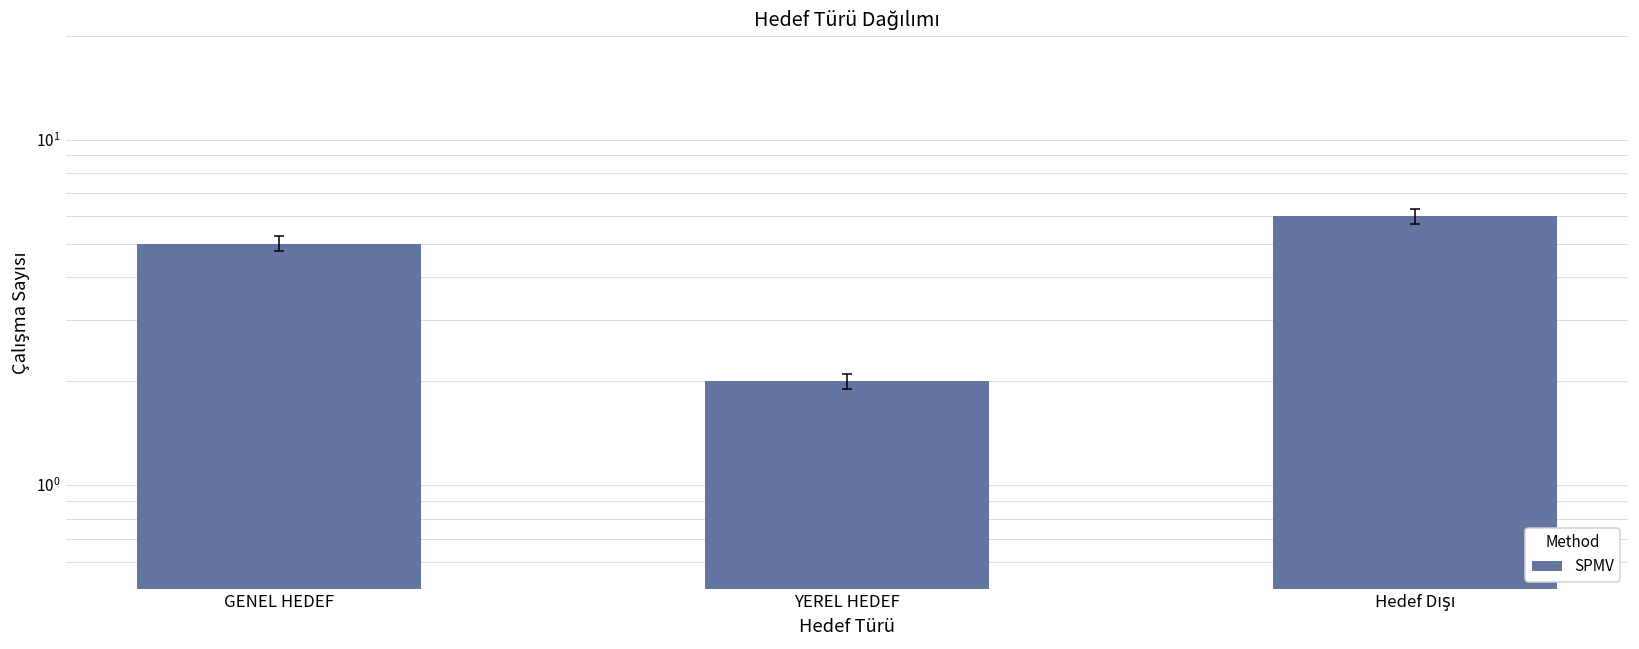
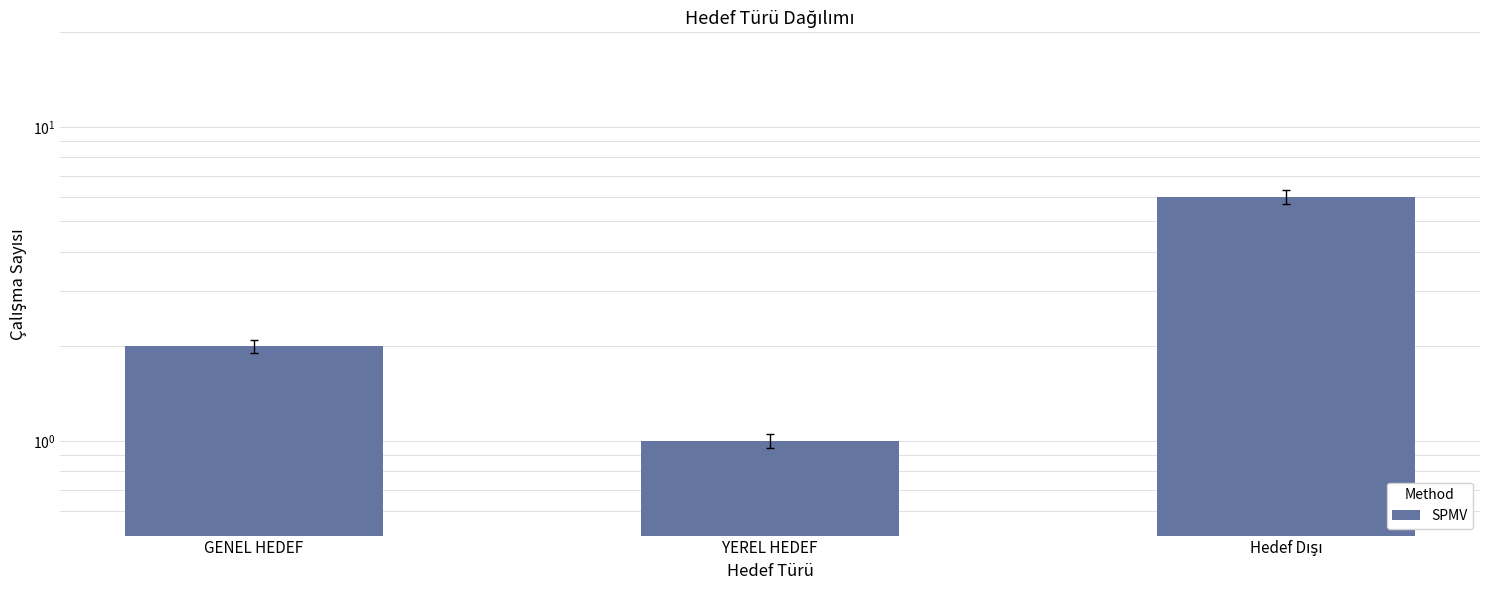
SPMV, GENEL HEDEF: 5 -> 2
SPMV, YEREL HEDEF: 2 -> 1
